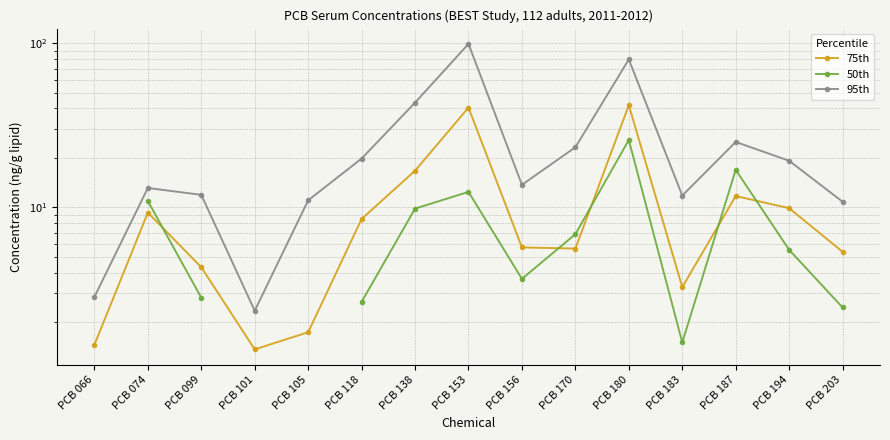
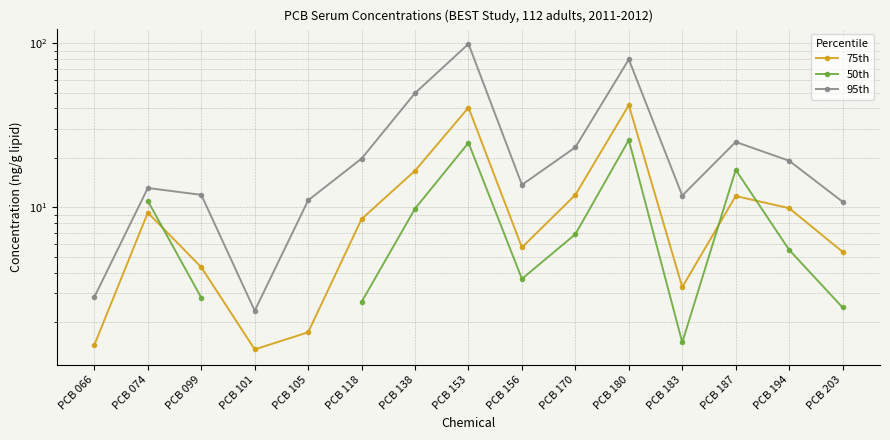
95th, PCB 138: 43 -> 50
50th, PCB 153: 12 -> 25
75th, PCB 170: 5.6 -> 12
